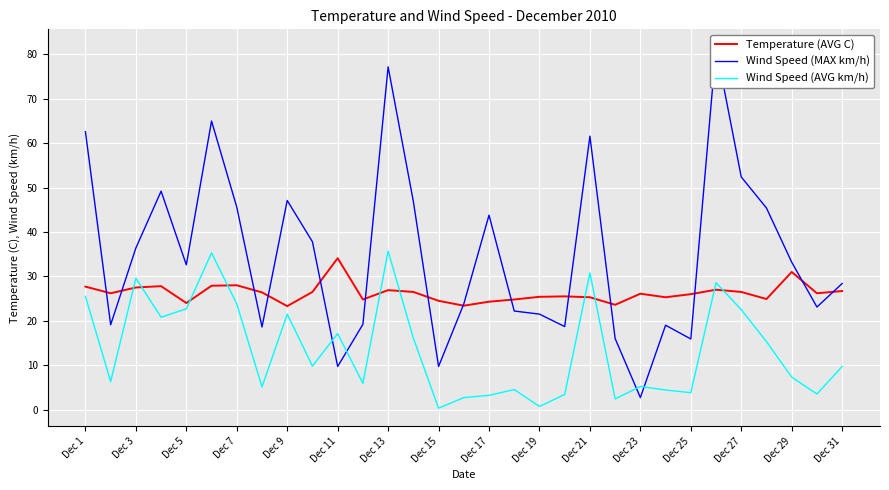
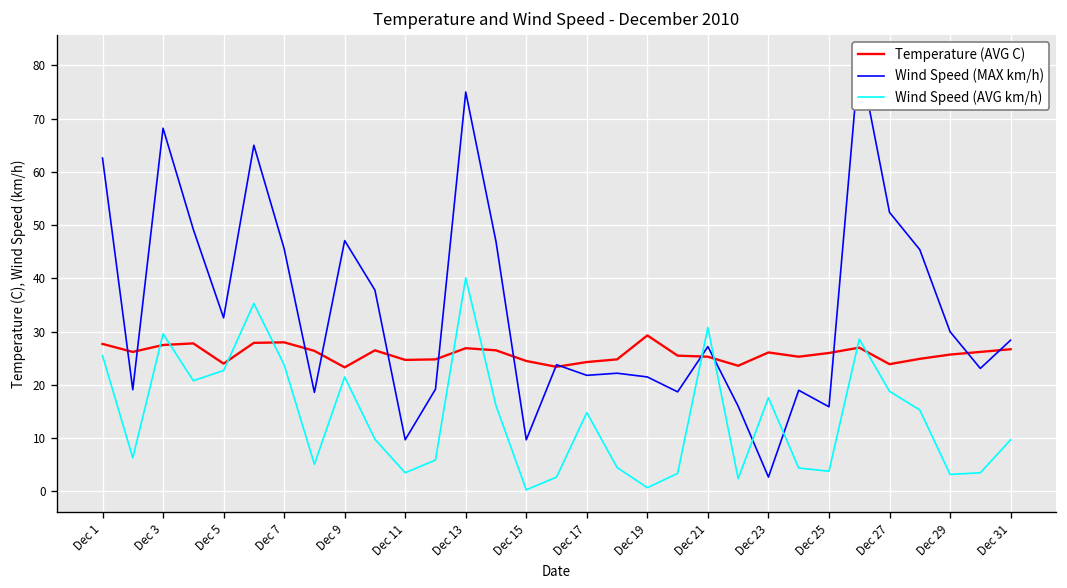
Wind Speed (MAX km/h), Dec 3: 36 -> 68
Temperature (AVG C), Dec 11: 34 -> 25
Wind Speed (AVG km/h), Dec 11: 17 -> 4
Wind Speed (MAX km/h), Dec 13: 77 -> 75
Wind Speed (AVG km/h), Dec 13: 36 -> 40
Wind Speed (MAX km/h), Dec 17: 44 -> 22
Wind Speed (AVG km/h), Dec 17: 3 -> 15
Temperature (AVG C), Dec 19: 25 -> 29
Wind Speed (MAX km/h), Dec 21: 62 -> 27
Wind Speed (AVG km/h), Dec 23: 5 -> 18
Temperature (AVG C), Dec 27: 27 -> 24
Wind Speed (AVG km/h), Dec 27: 23 -> 19
Temperature (AVG C), Dec 29: 31 -> 26
Wind Speed (MAX km/h), Dec 29: 33 -> 30
Wind Speed (AVG km/h), Dec 29: 7 -> 3
